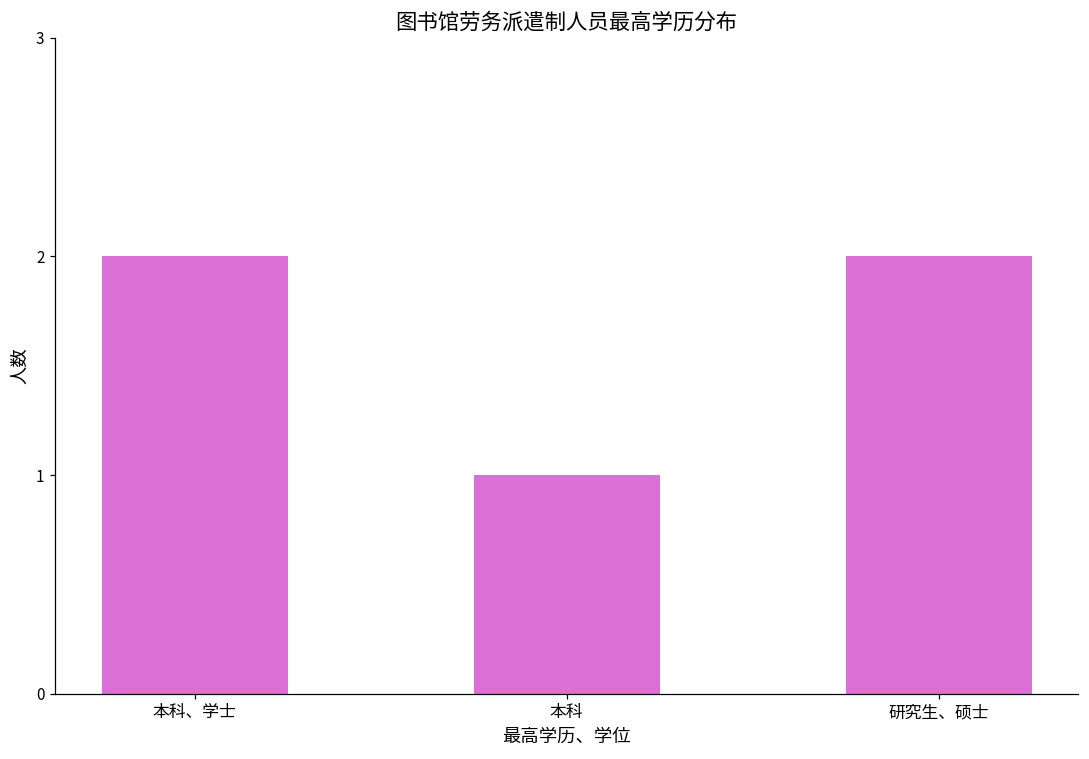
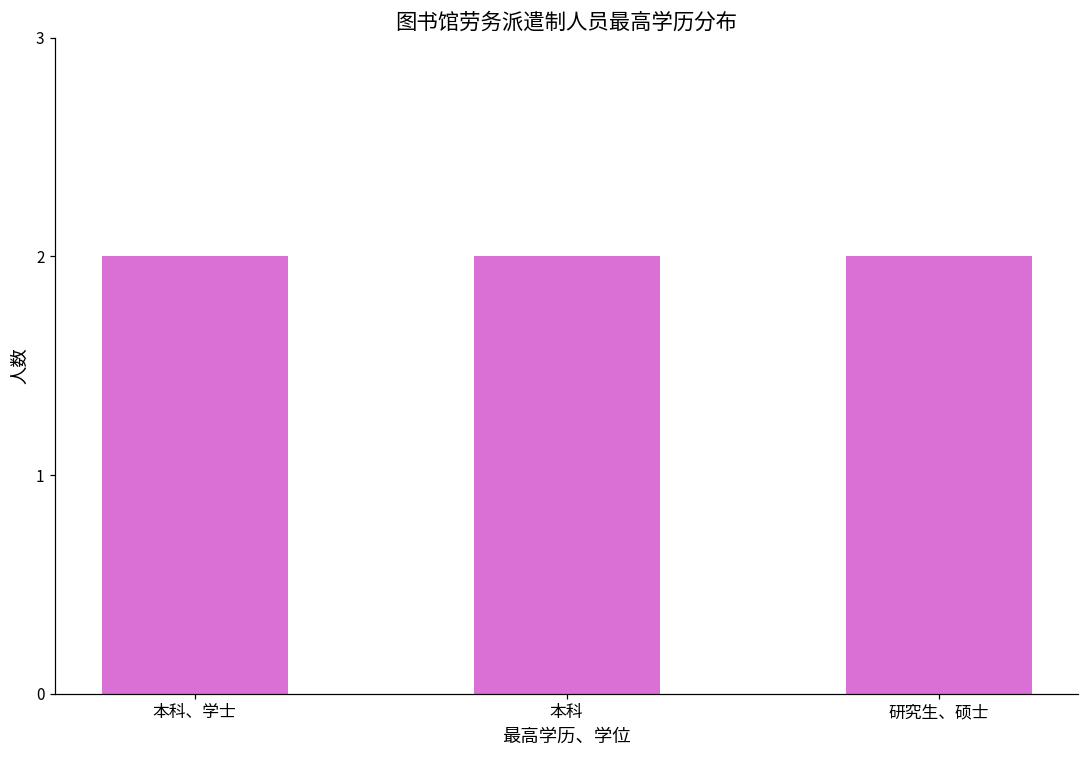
本科: 1 -> 2
